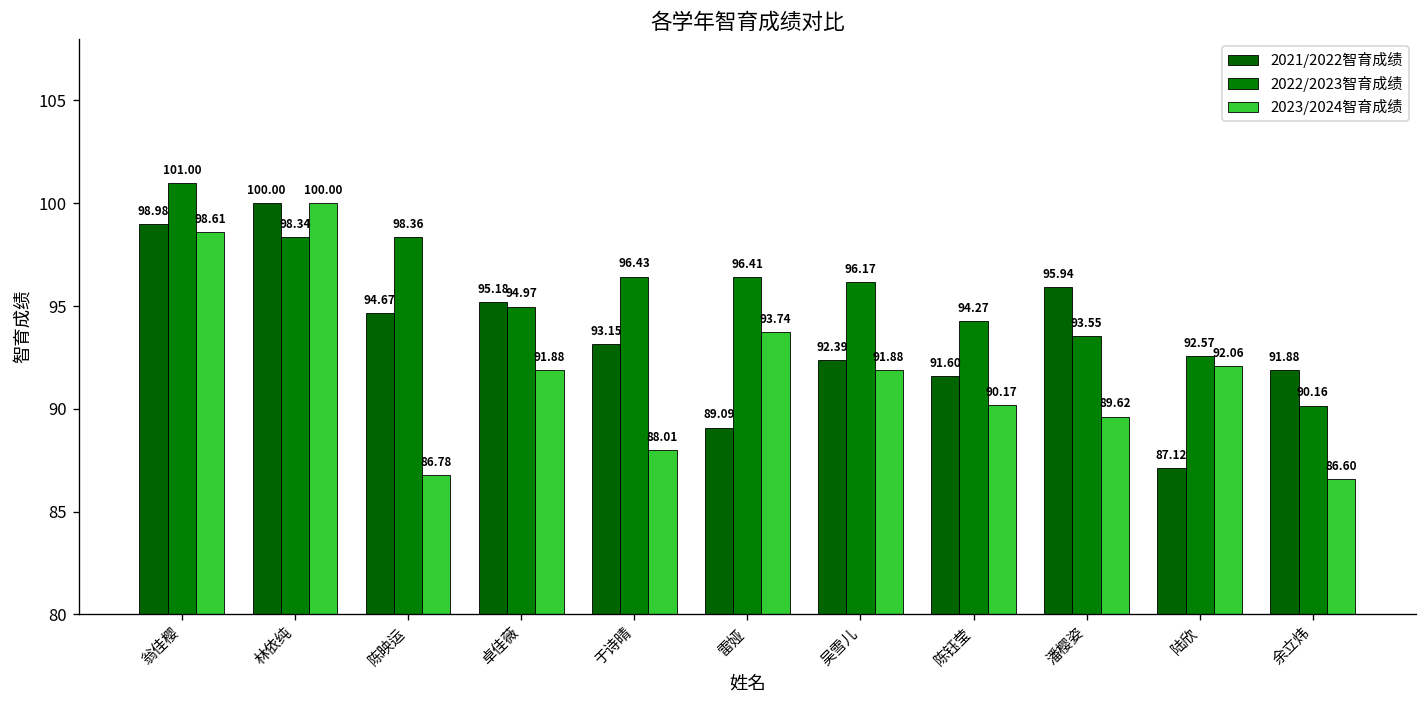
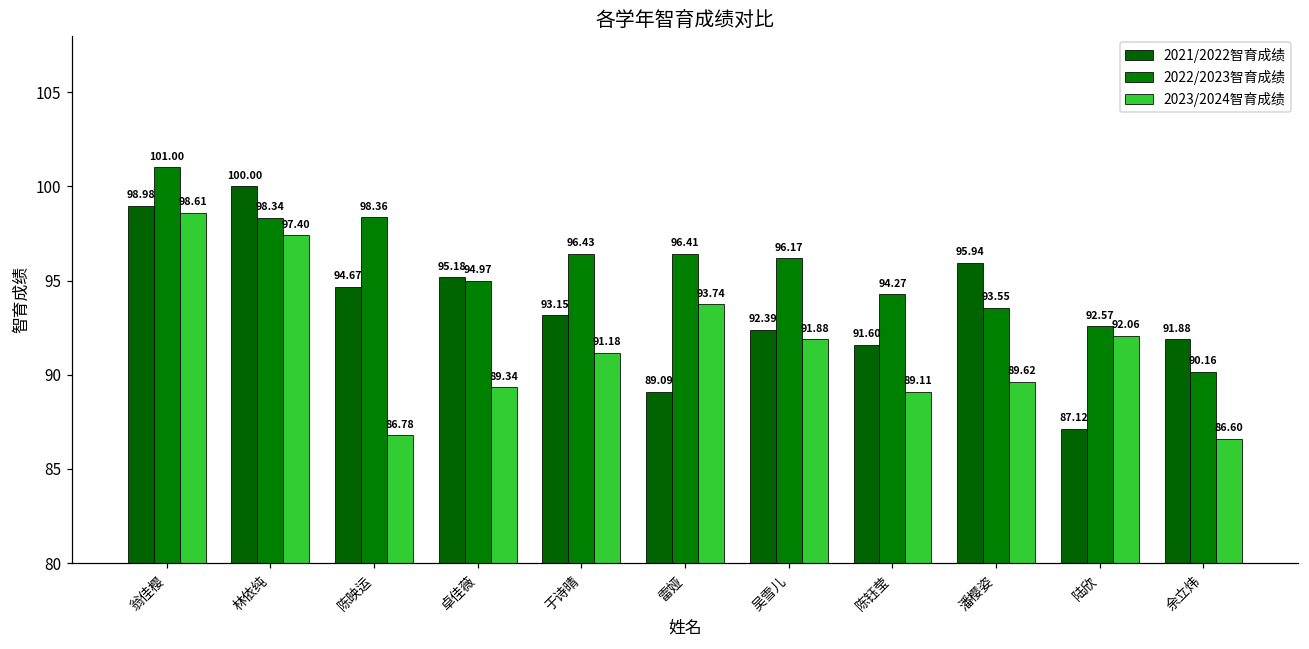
2023/2024智育成绩, 林依纯: 100.00 -> 97.40
2023/2024智育成绩, 卓佳薇: 91.88 -> 89.34
2023/2024智育成绩, 于诗晴: 88.01 -> 91.18
2023/2024智育成绩, 陈钰莹: 90.17 -> 89.11
